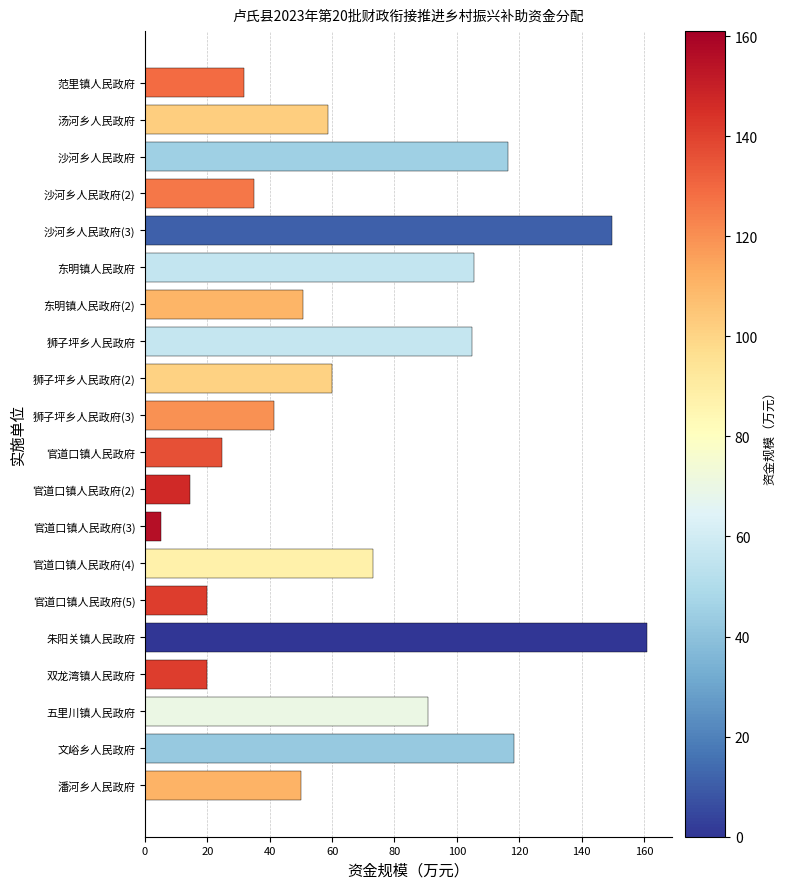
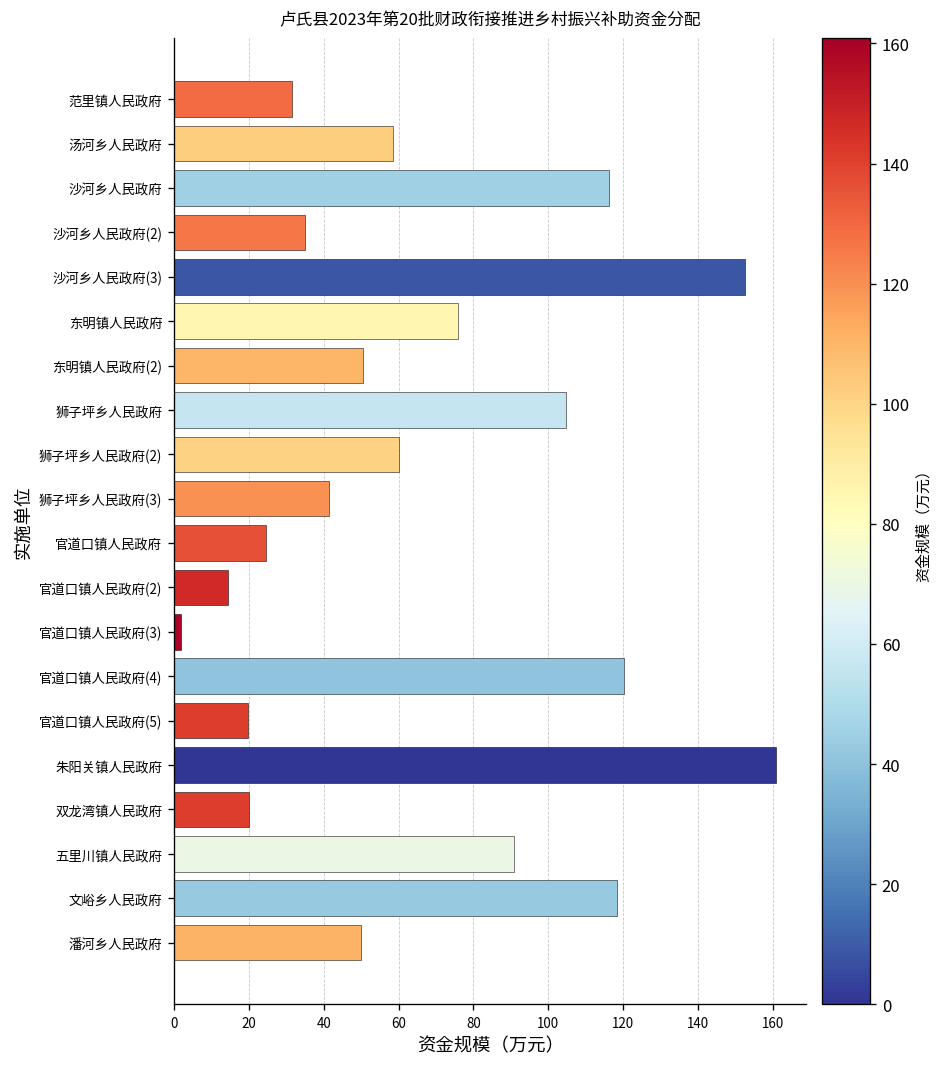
沙河乡人民政府(3): 150 -> 153
东明镇人民政府: 105 -> 76
官道口镇人民政府(3): 5 -> 2
官道口镇人民政府(4): 73 -> 120
